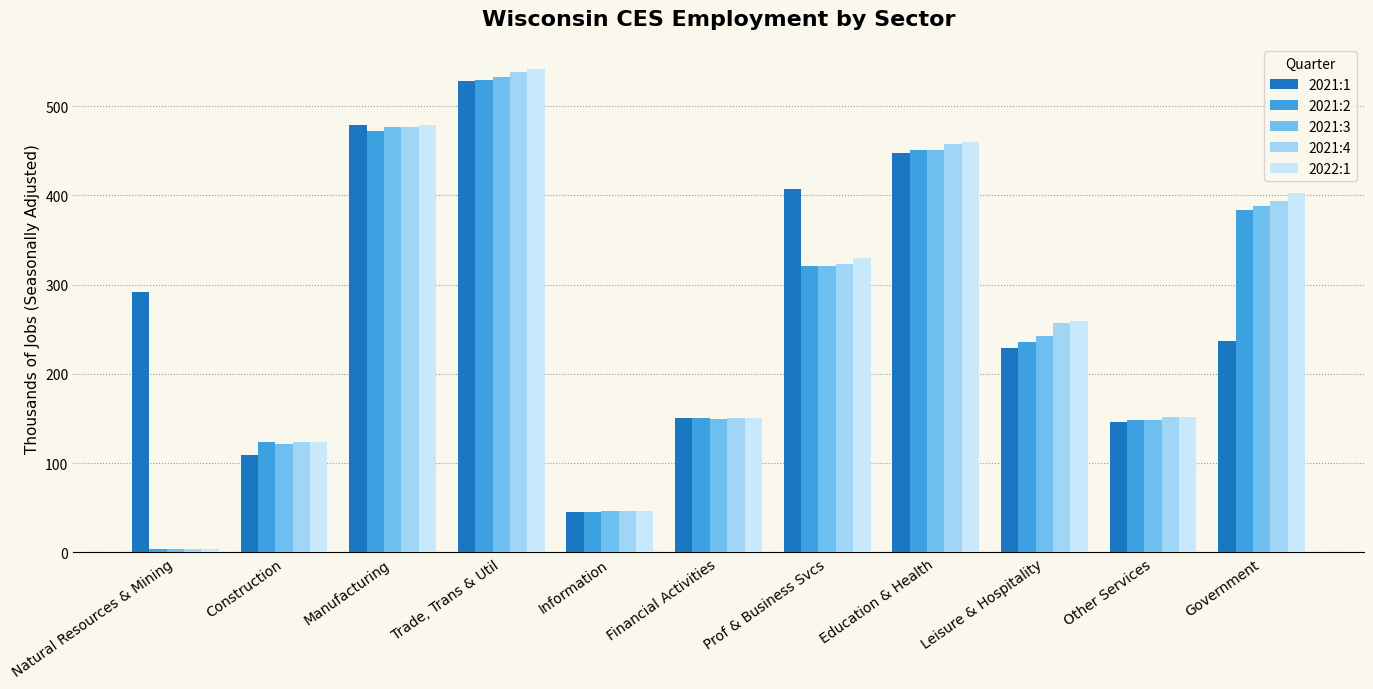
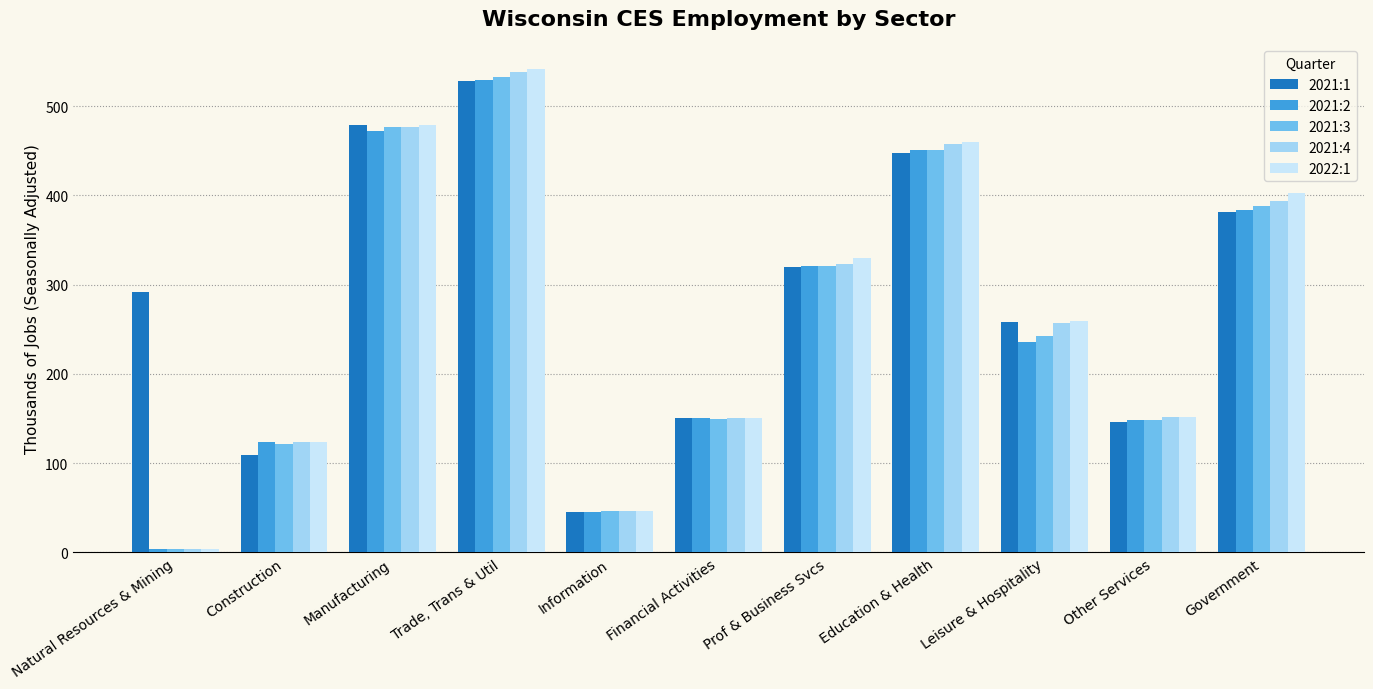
2021:1, Prof & Business Svcs: 410 -> 320
2021:1, Leisure & Hospitality: 230 -> 260
2021:1, Government: 240 -> 380
